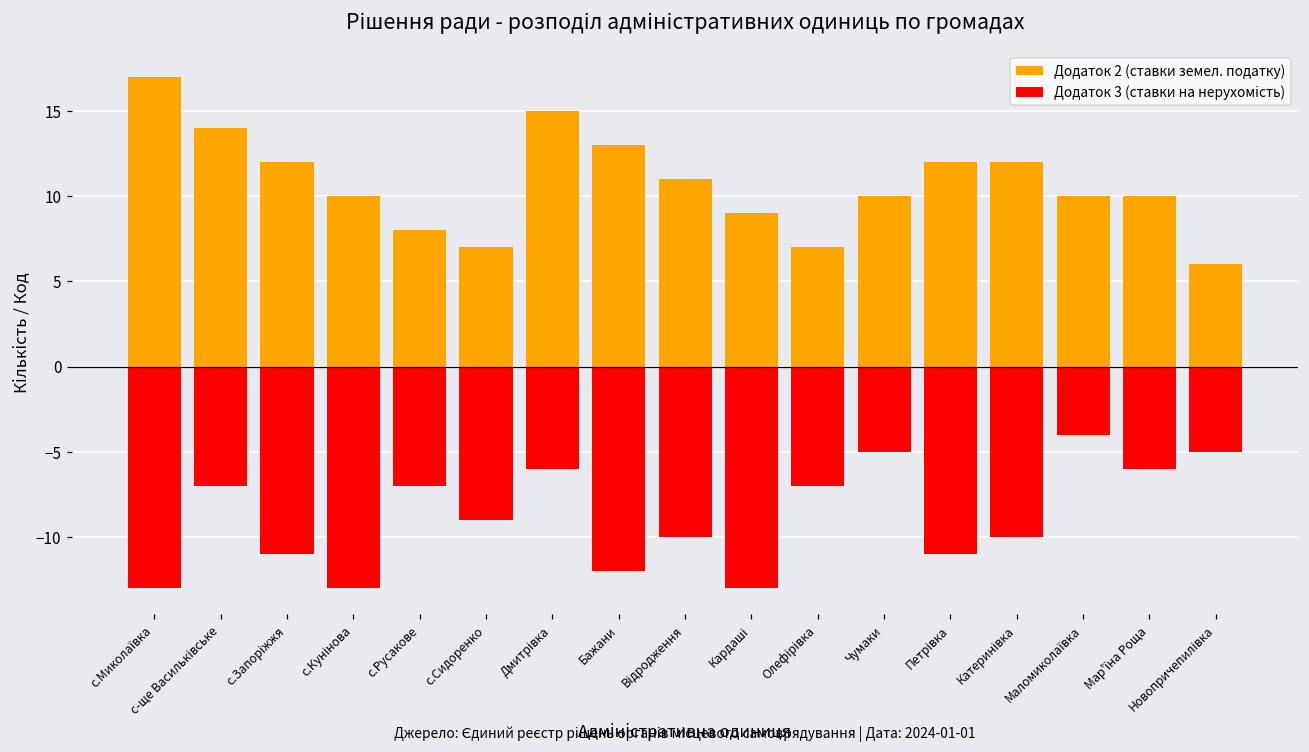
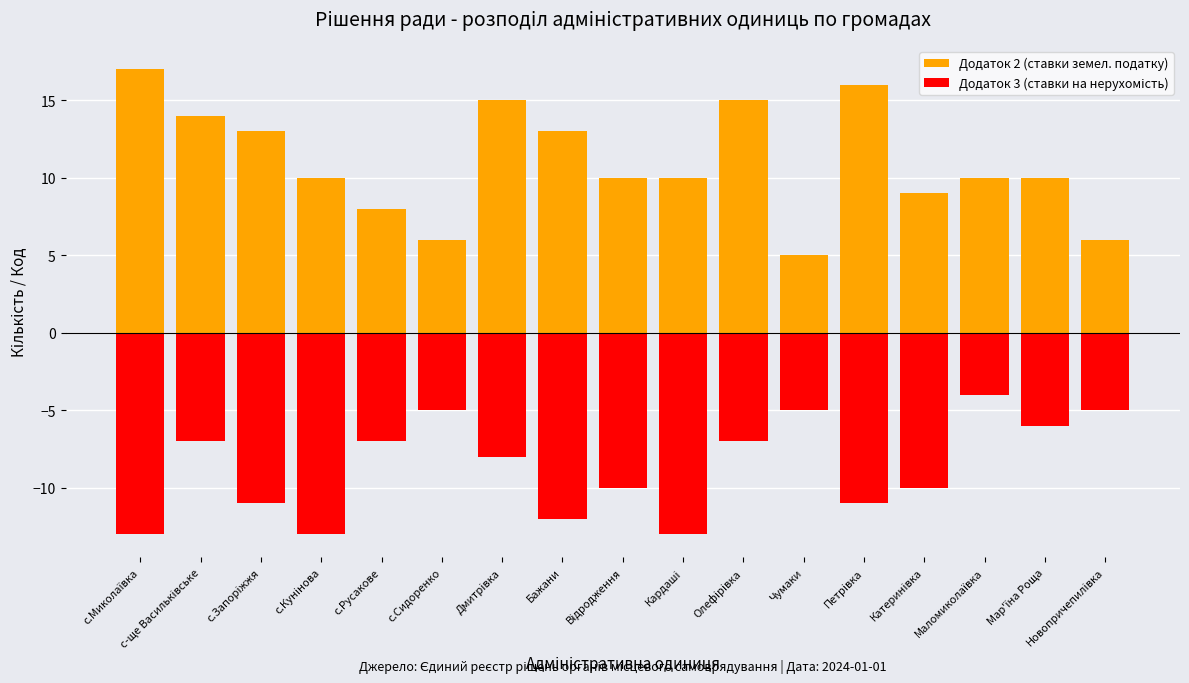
Додаток 2 (ставки земел. податку), с.Запоріжжя: 12 -> 13
Додаток 2 (ставки земел. податку), с.Сидоренко: 7 -> 6
Додаток 3 (ставки на нерухомість), с.Сидоренко: -9 -> -5
Додаток 3 (ставки на нерухомість), Дмитрівка: -6 -> -8
Додаток 2 (ставки земел. податку), Відродження: 11 -> 10
Додаток 2 (ставки земел. податку), Кардаші: 9 -> 10
Додаток 2 (ставки земел. податку), Олефірівка: 7 -> 15
Додаток 2 (ставки земел. податку), Чумаки: 10 -> 5
Додаток 2 (ставки земел. податку), Петрівка: 12 -> 16
Додаток 2 (ставки земел. податку), Катеринівка: 12 -> 9
